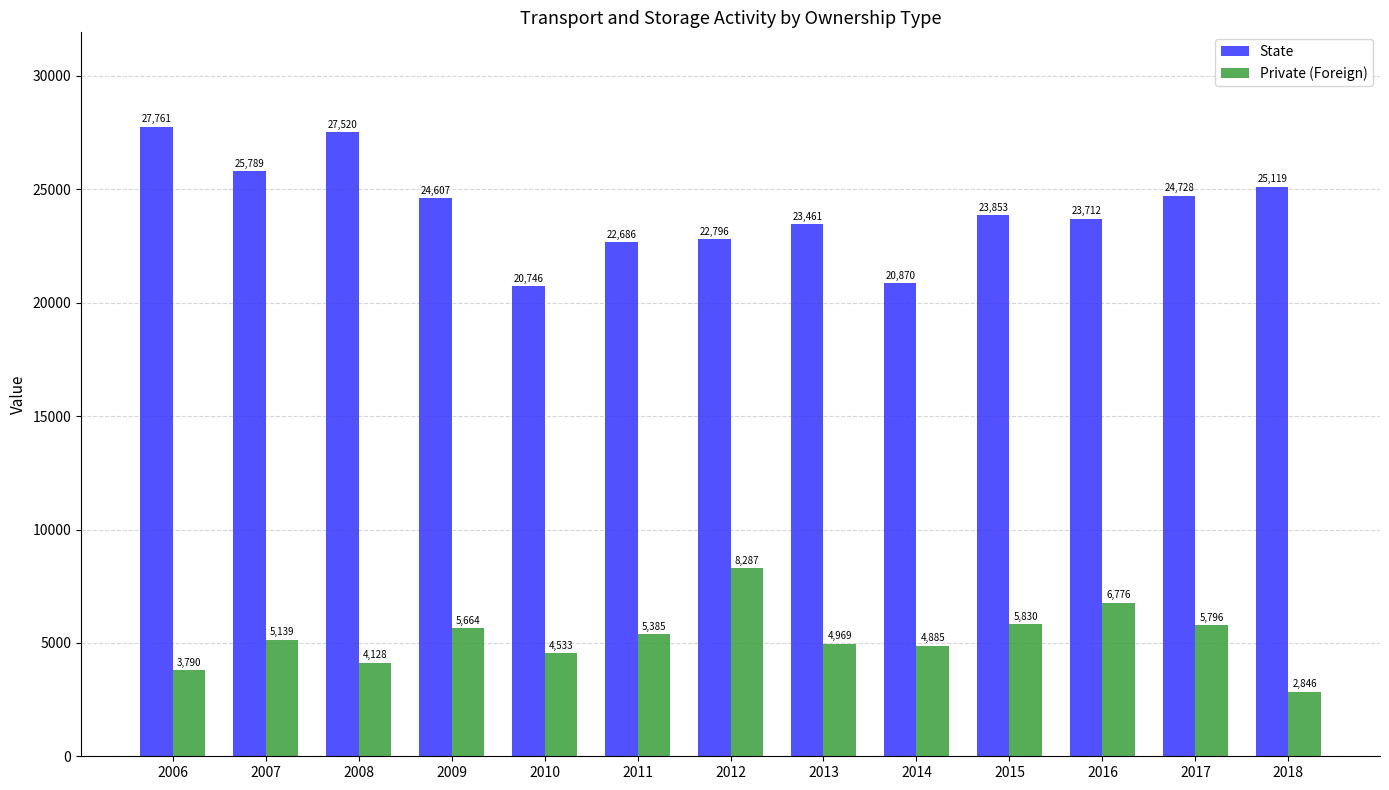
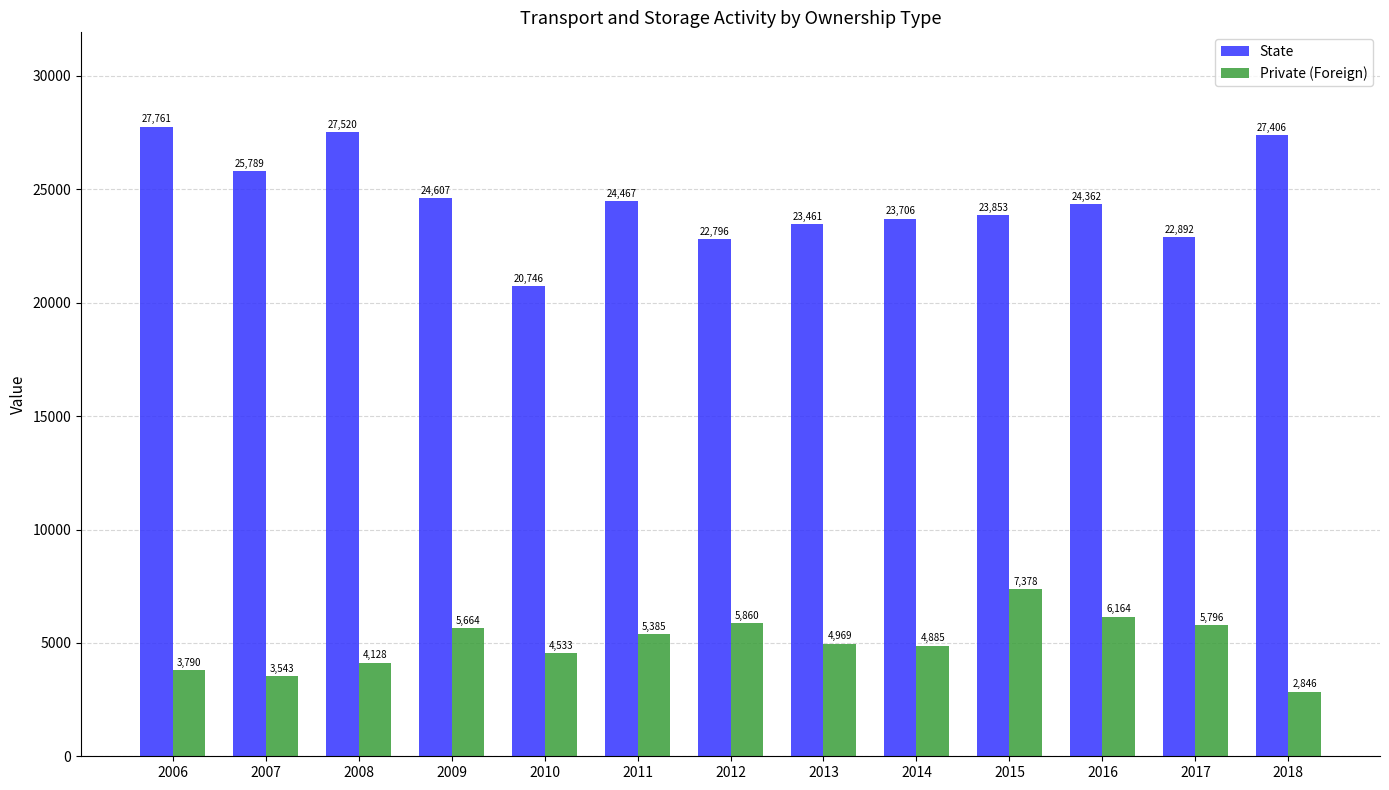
Private (Foreign), 2007: 5,139 -> 3,543
State, 2011: 22,686 -> 24,467
Private (Foreign), 2012: 8,287 -> 5,860
State, 2014: 20,870 -> 23,706
Private (Foreign), 2015: 5,830 -> 7,378
State, 2016: 23,712 -> 24,362
Private (Foreign), 2016: 6,776 -> 6,164
State, 2017: 24,728 -> 22,892
State, 2018: 25,119 -> 27,406
